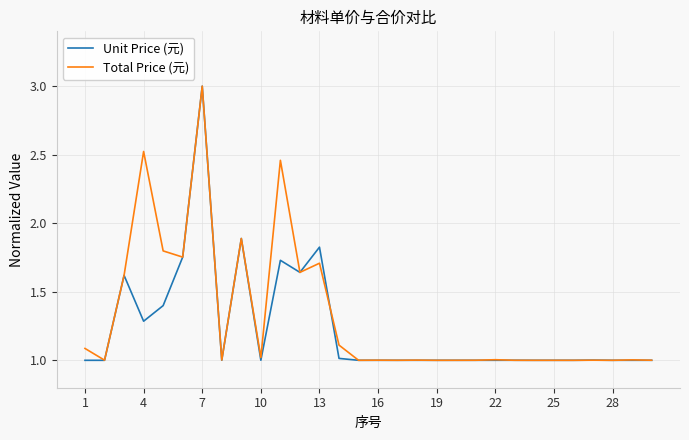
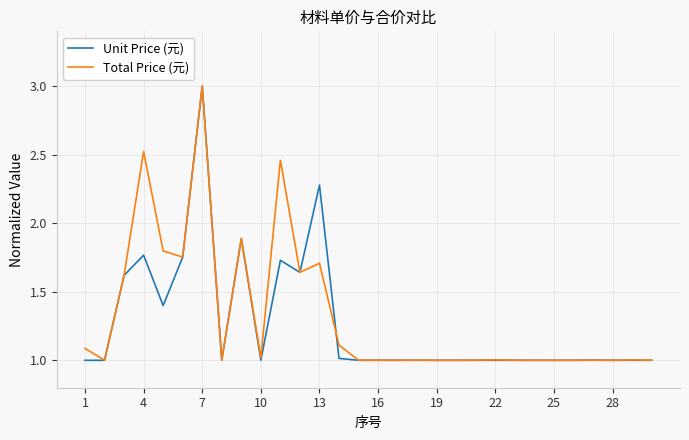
Unit Price (元), 4: 1.29 -> 1.77
Unit Price (元), 13: 1.83 -> 2.28
